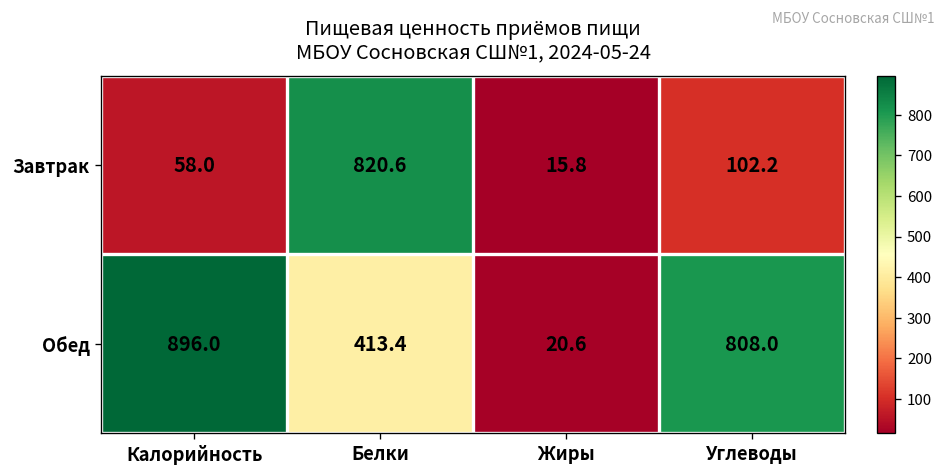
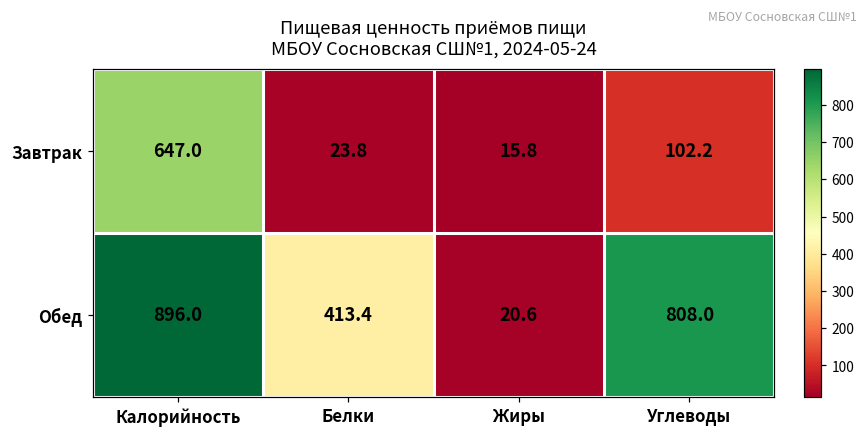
Завтрак, Калорийность: 58.0 -> 647.0
Завтрак, Белки: 820.6 -> 23.8
